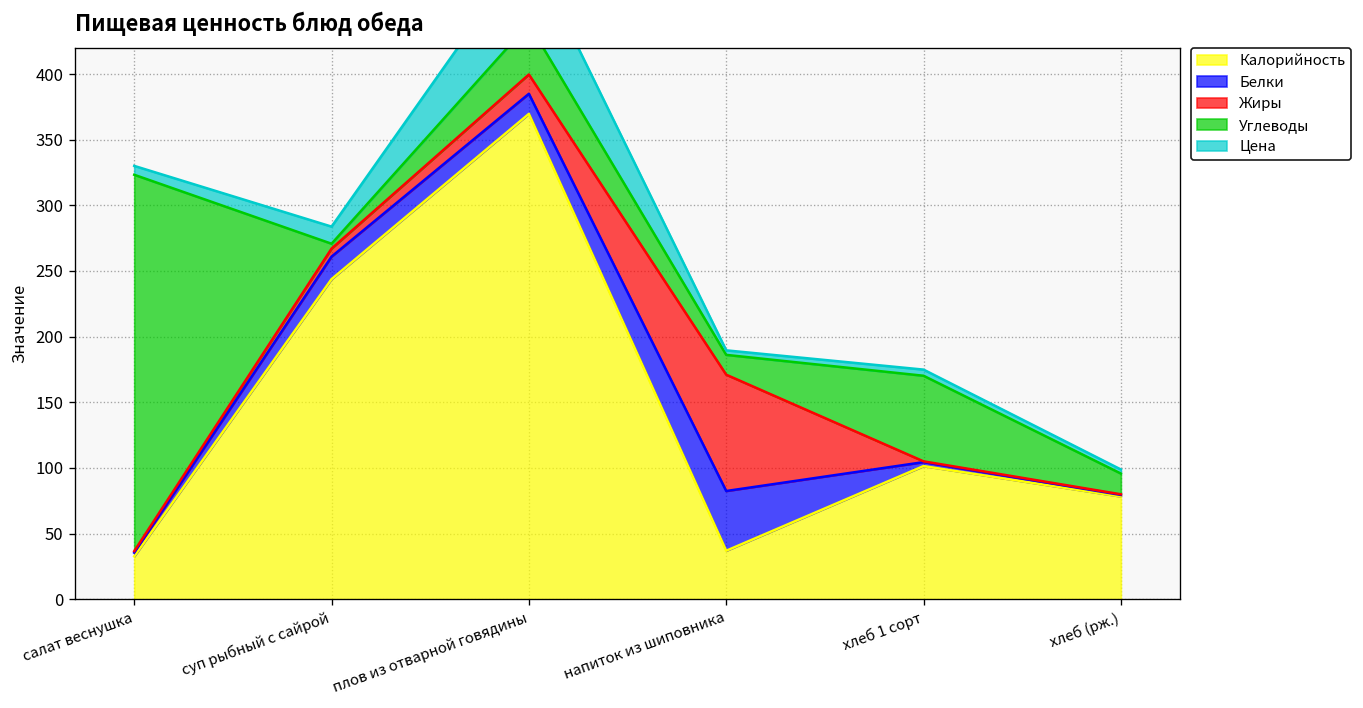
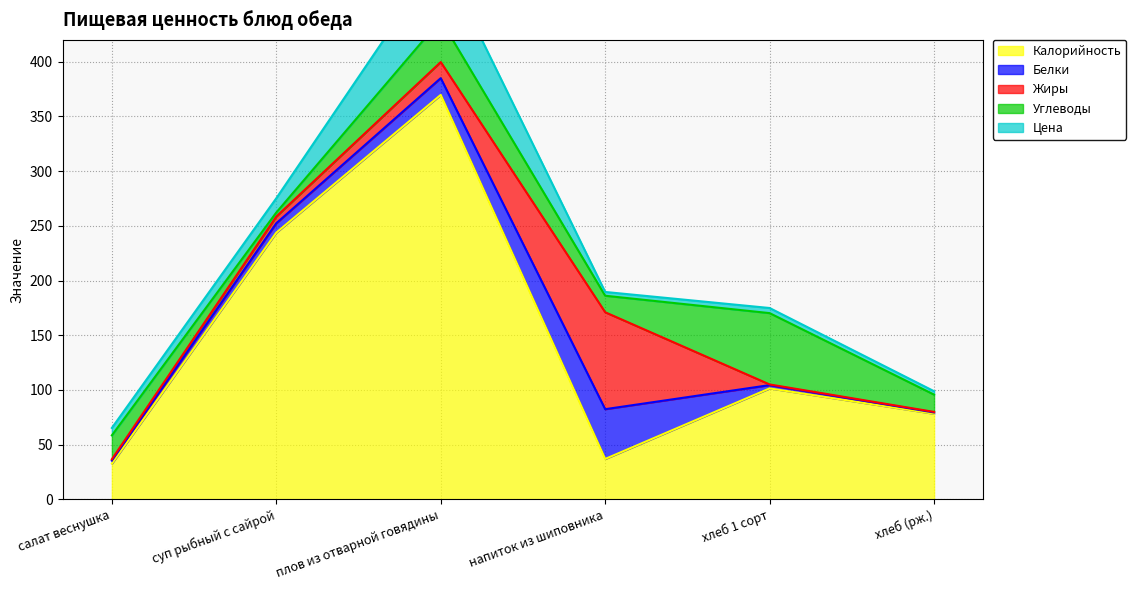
Углеводы, салат веснушка: 287 -> 22
Белки, суп рыбный с сайрой: 17 -> 9
